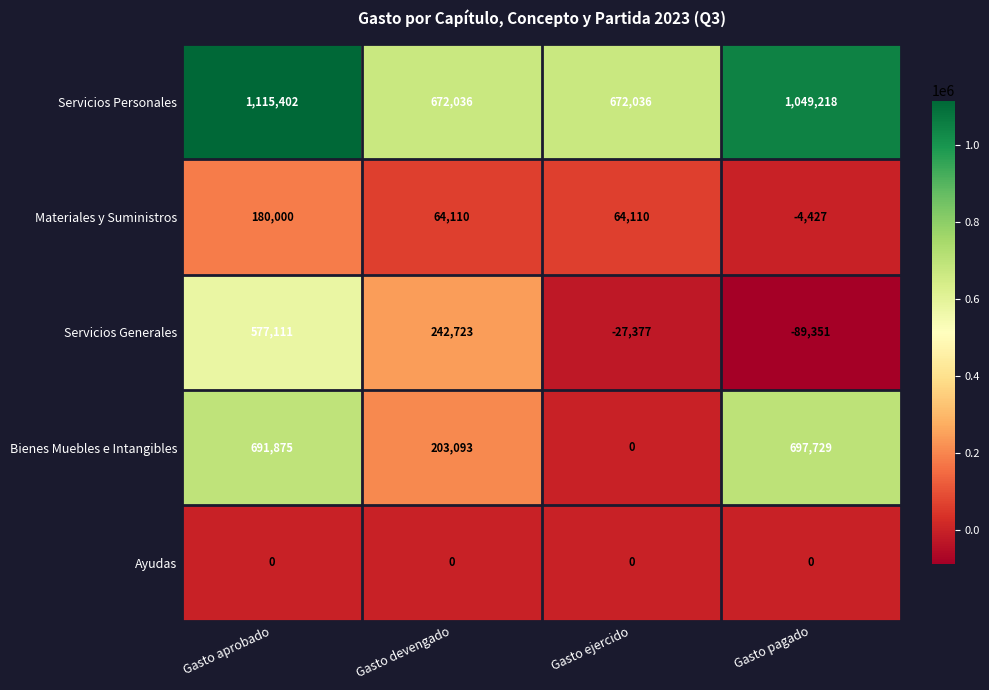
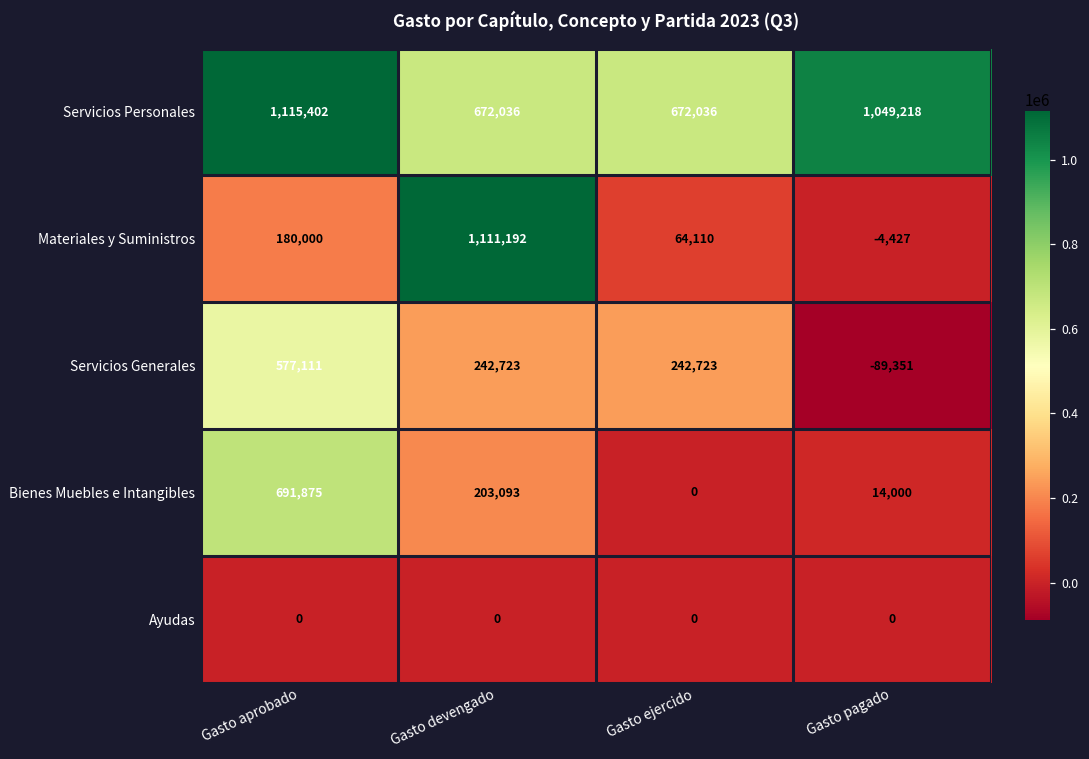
Materiales y Suministros, Gasto devengado: 64,110 -> 1,111,192
Servicios Generales, Gasto ejercido: -27,377 -> 242,723
Bienes Muebles e Intangibles, Gasto pagado: 697,729 -> 14,000
